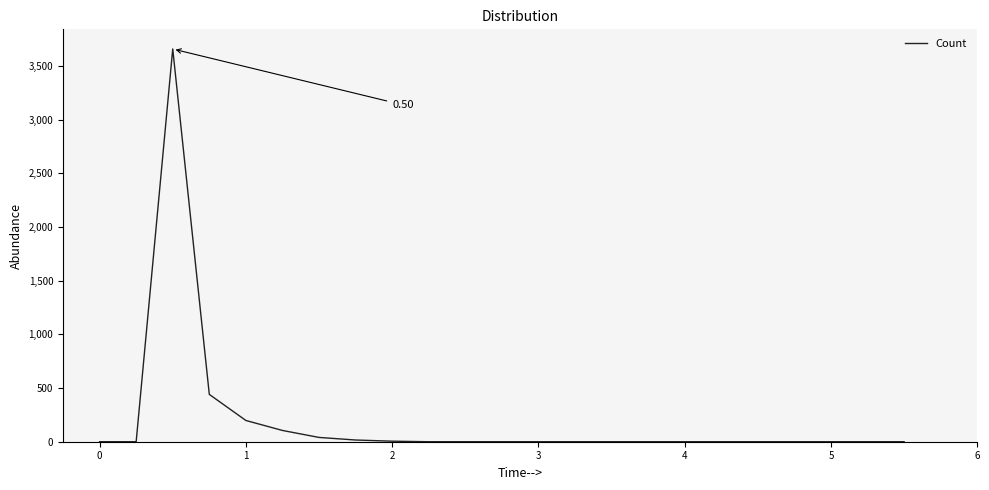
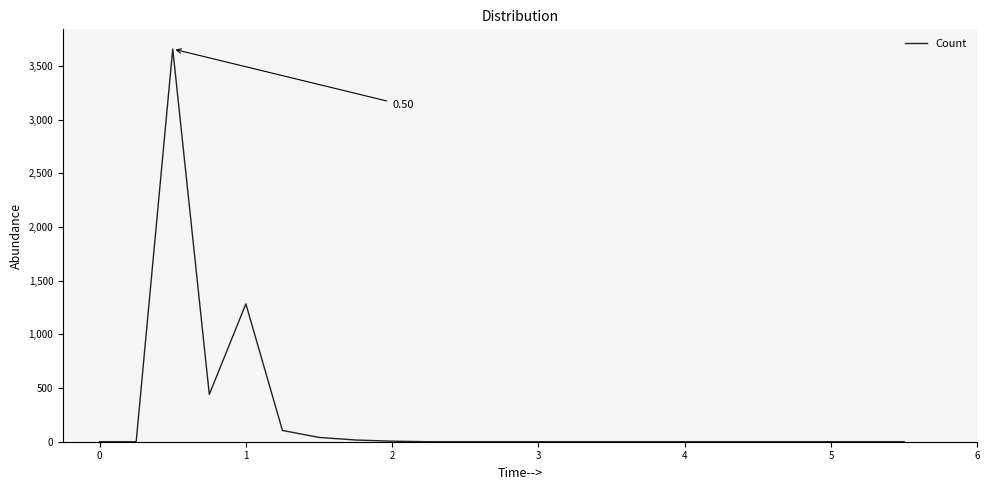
1: 200 -> 1,280
